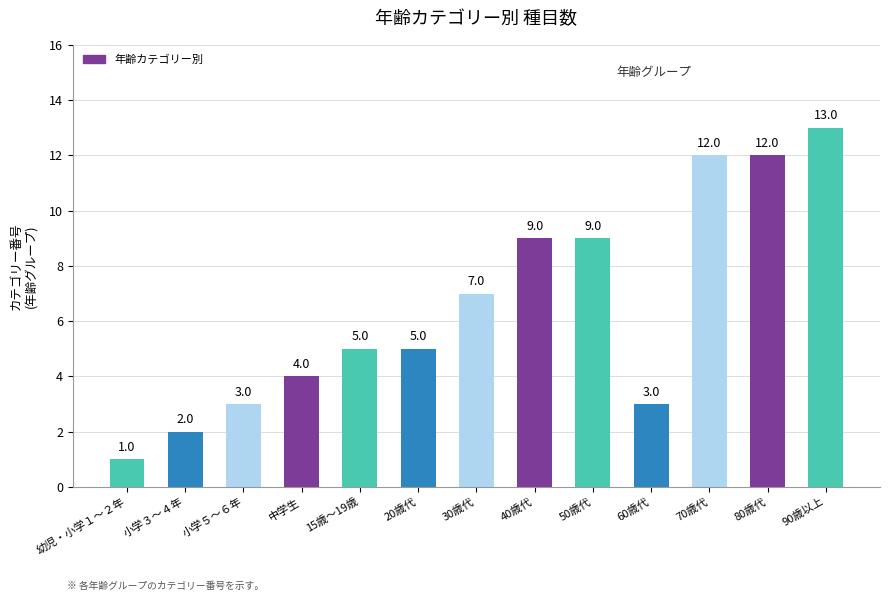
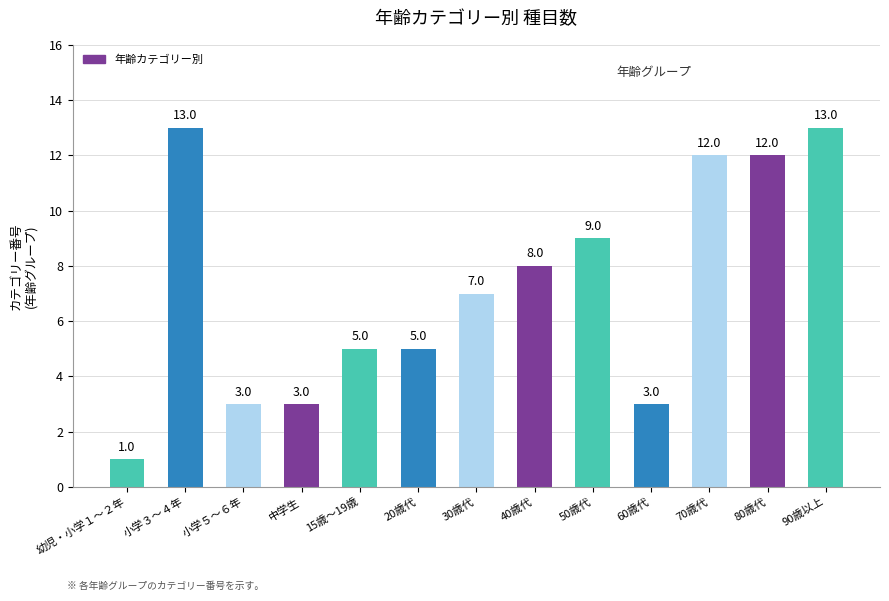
小学３～４年: 2.0 -> 13.0
中学生: 4.0 -> 3.0
40歳代: 9.0 -> 8.0
